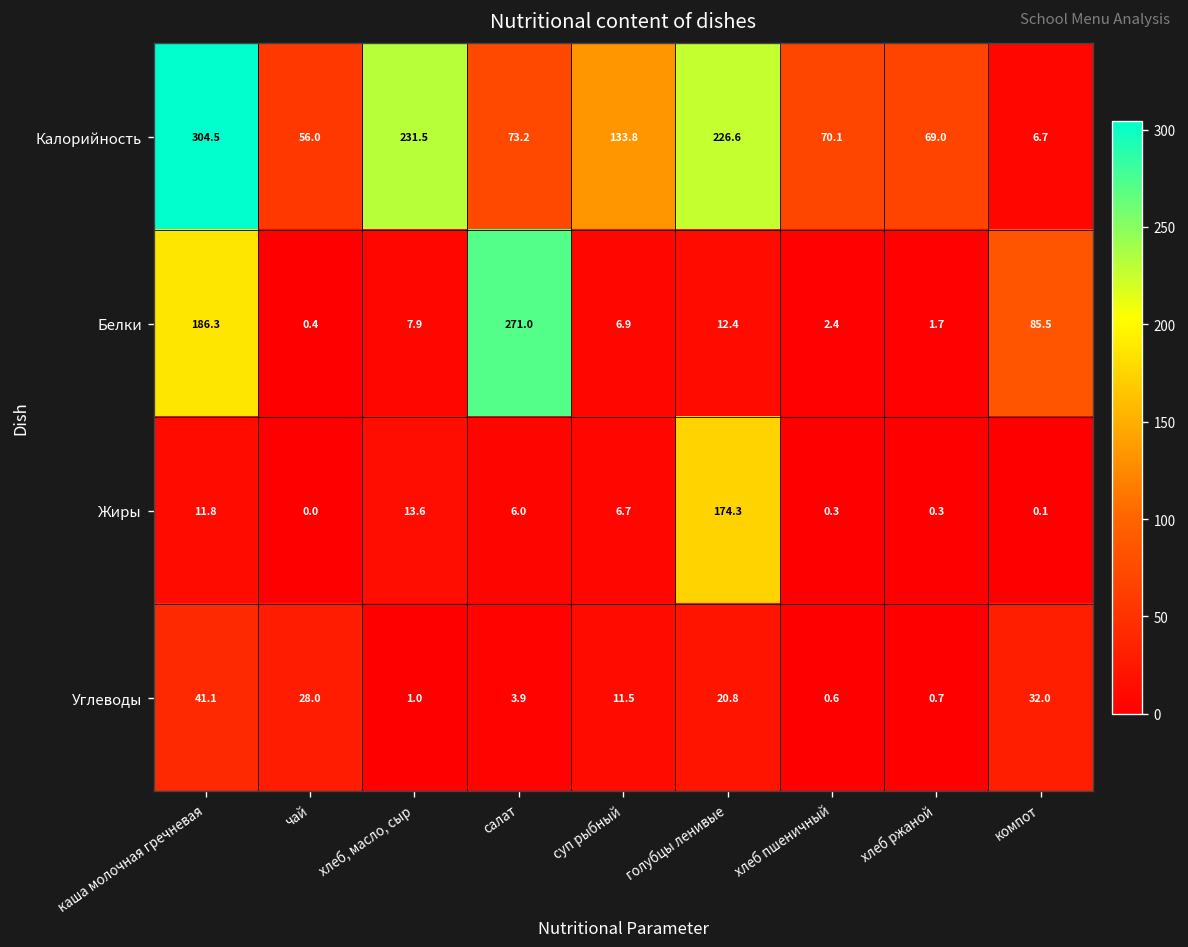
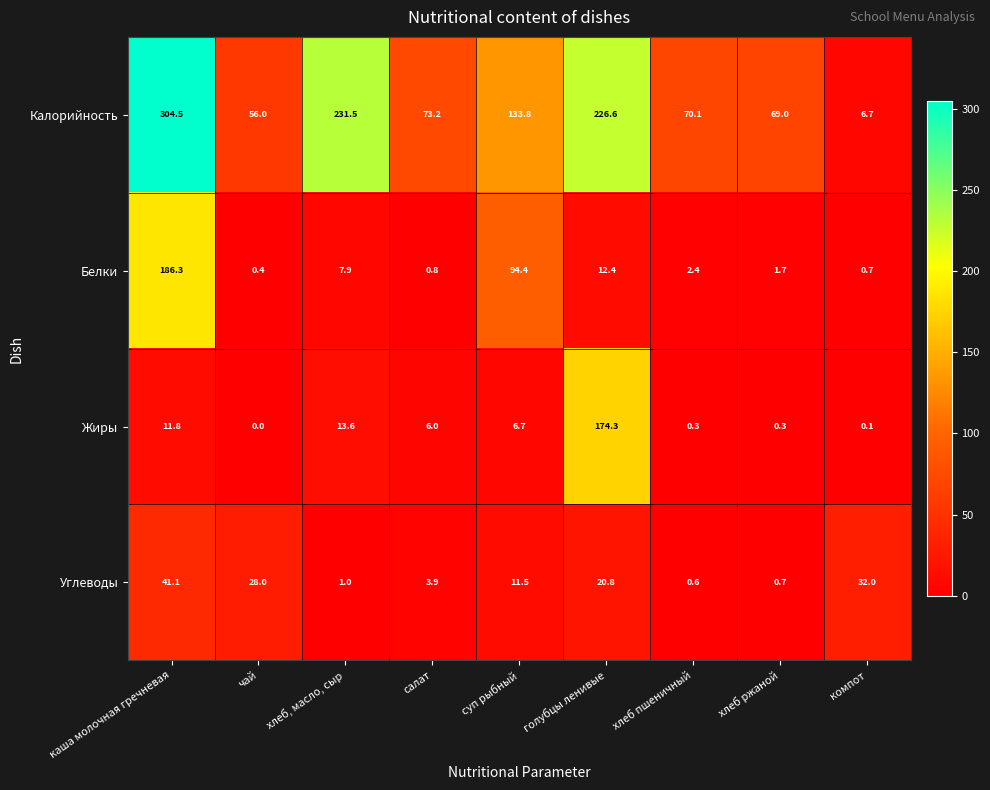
Белки, салат: 271.0 -> 0.8
Белки, суп рыбный: 6.9 -> 94.4
Белки, компот: 85.5 -> 0.7
